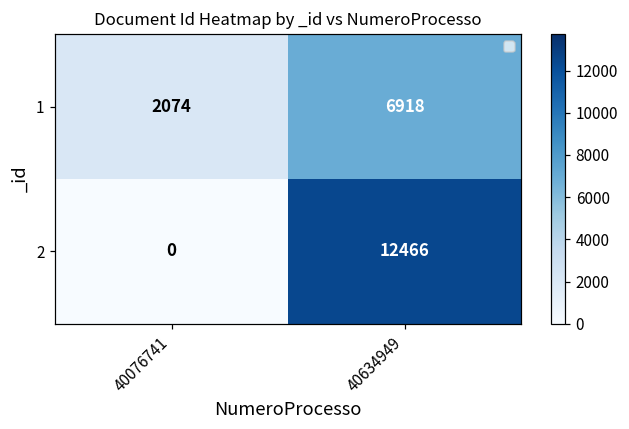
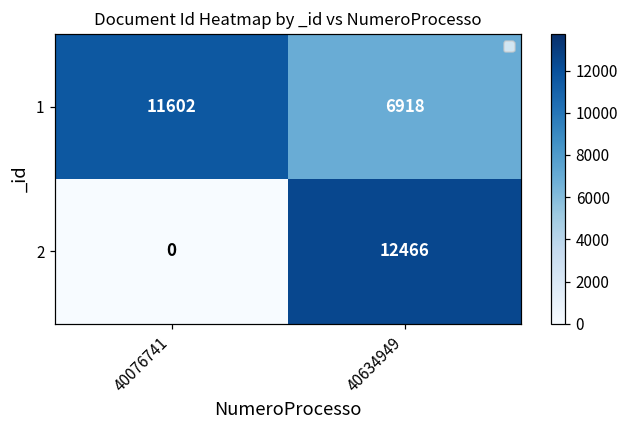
1, 40076741: 2074 -> 11602
